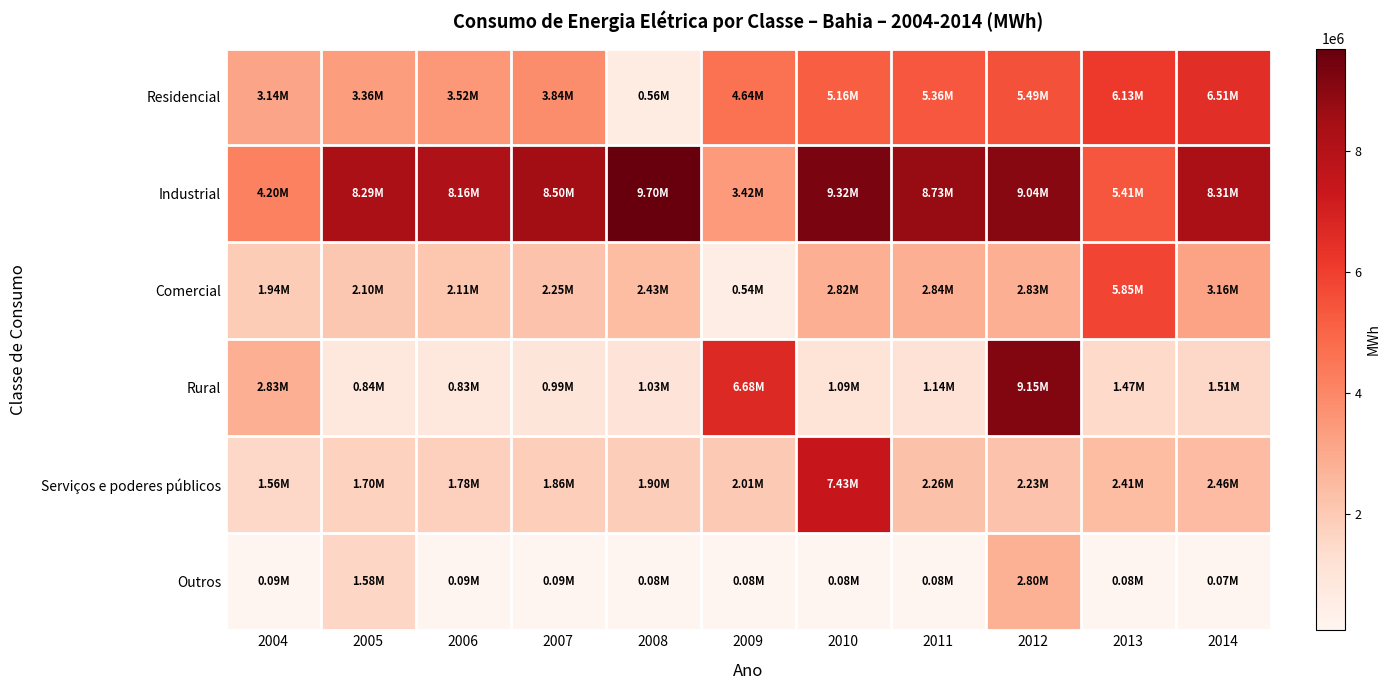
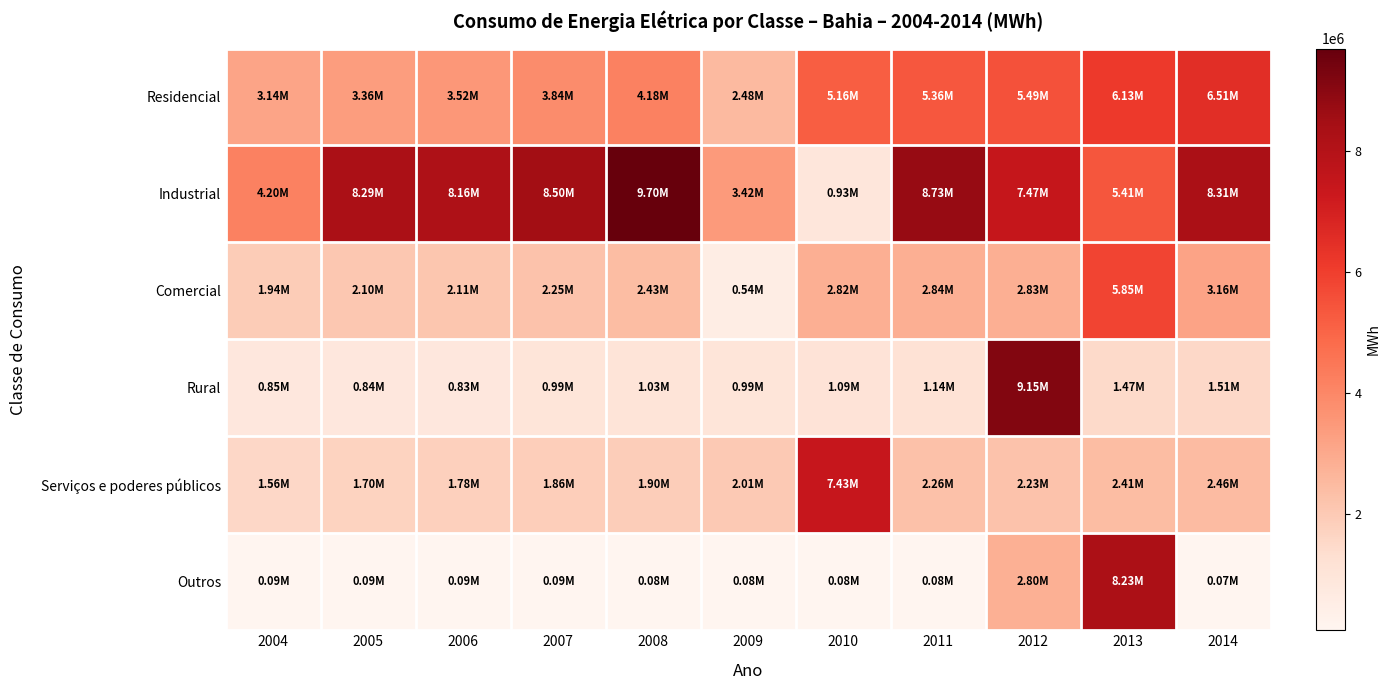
Residencial, 2008: 0.56M -> 4.18M
Residencial, 2009: 4.64M -> 2.48M
Industrial, 2010: 9.32M -> 0.93M
Industrial, 2012: 9.04M -> 7.47M
Rural, 2004: 2.83M -> 0.85M
Rural, 2009: 6.68M -> 0.99M
Outros, 2005: 1.58M -> 0.09M
Outros, 2013: 0.08M -> 8.23M
